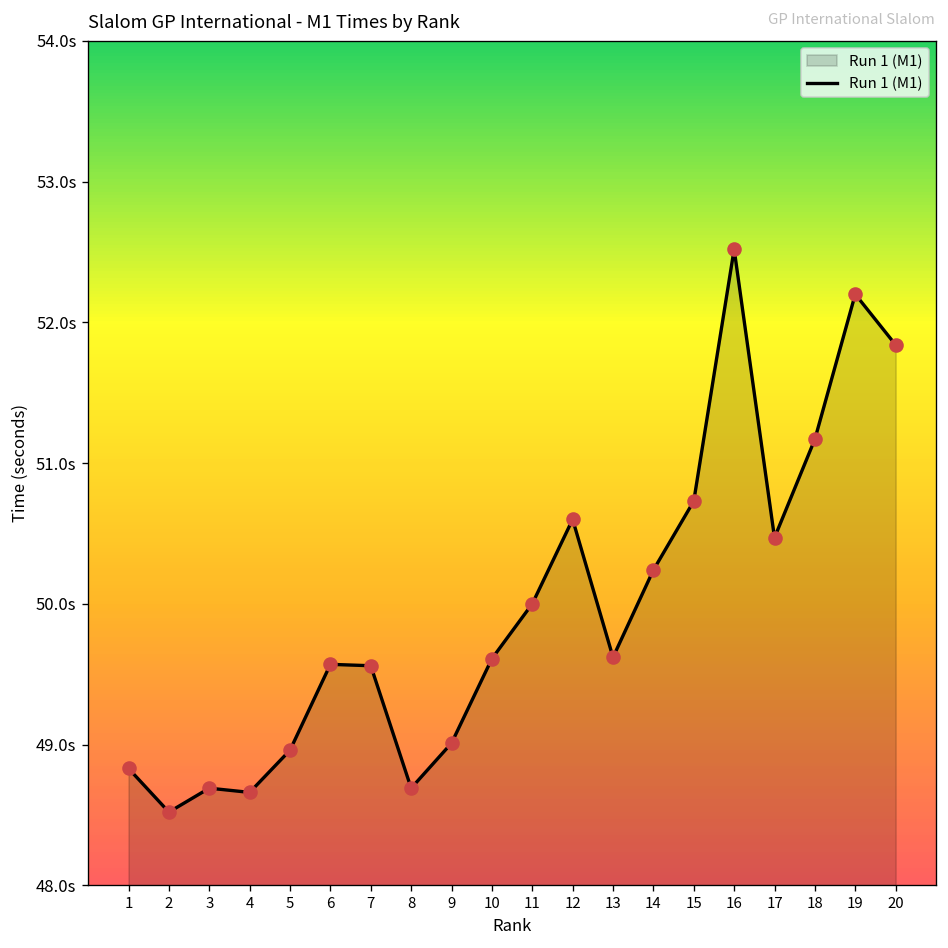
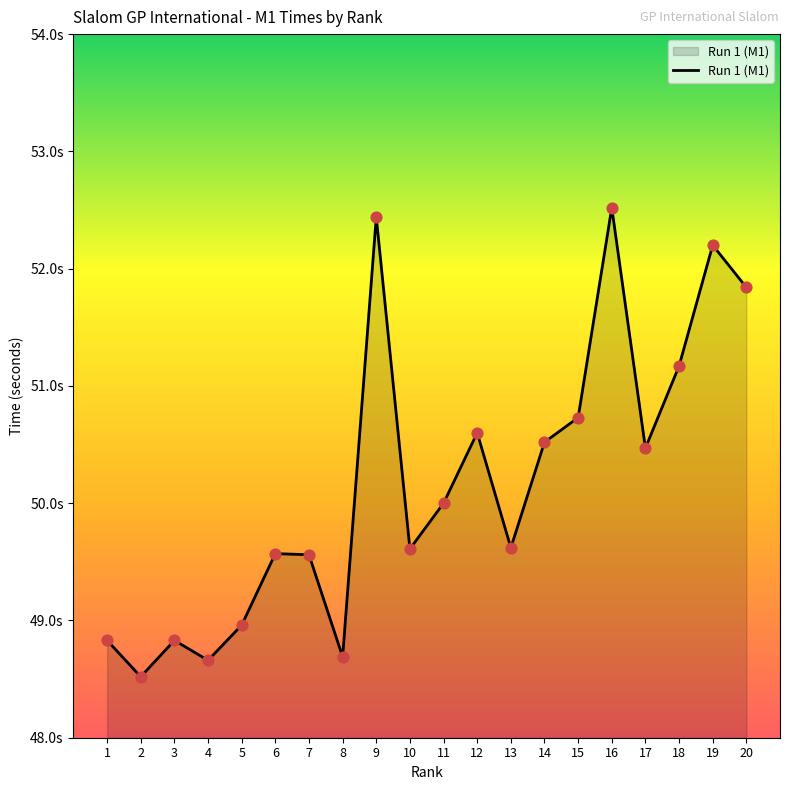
3: 48.69s -> 48.83s
9: 49.01s -> 52.44s
14: 50.24s -> 50.52s
